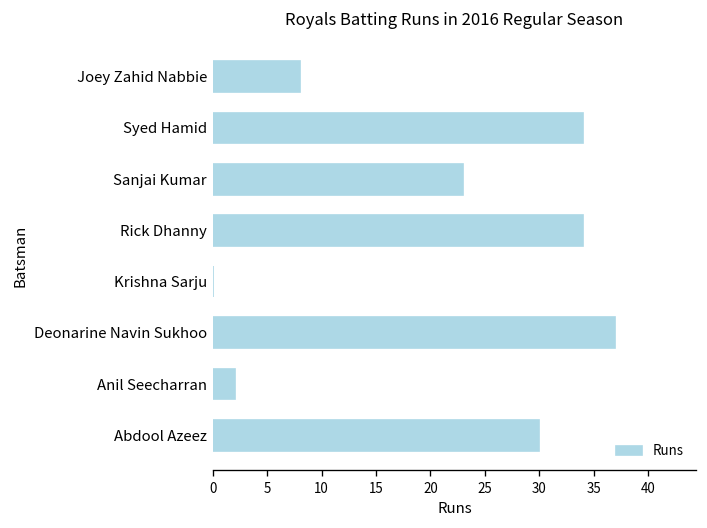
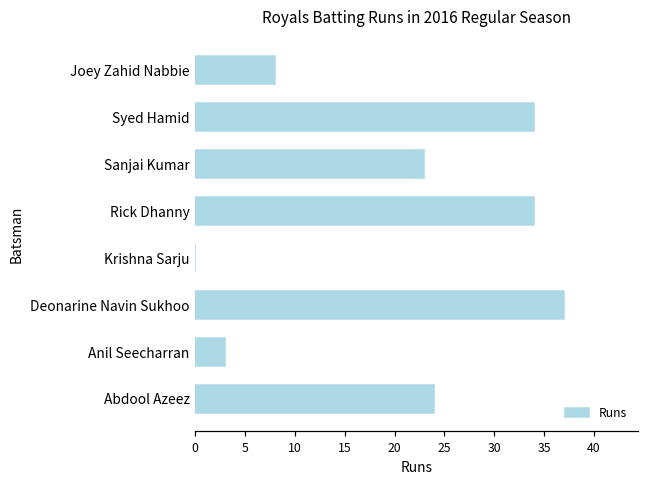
Anil Seecharran: 2 -> 3
Abdool Azeez: 30 -> 24
